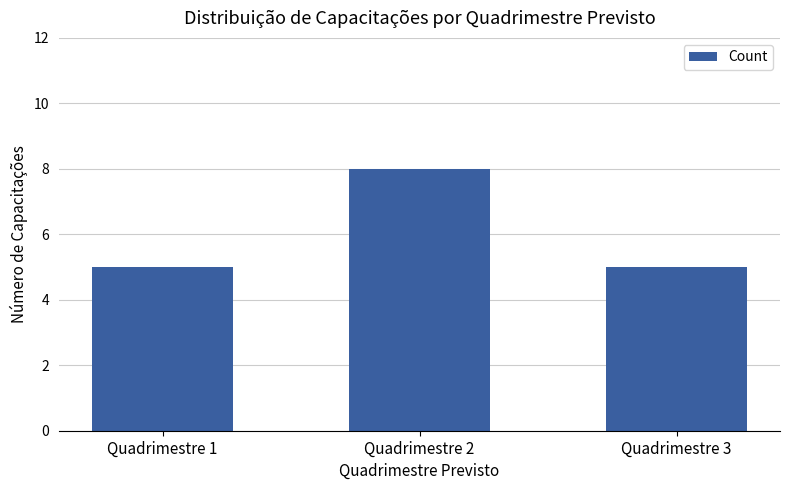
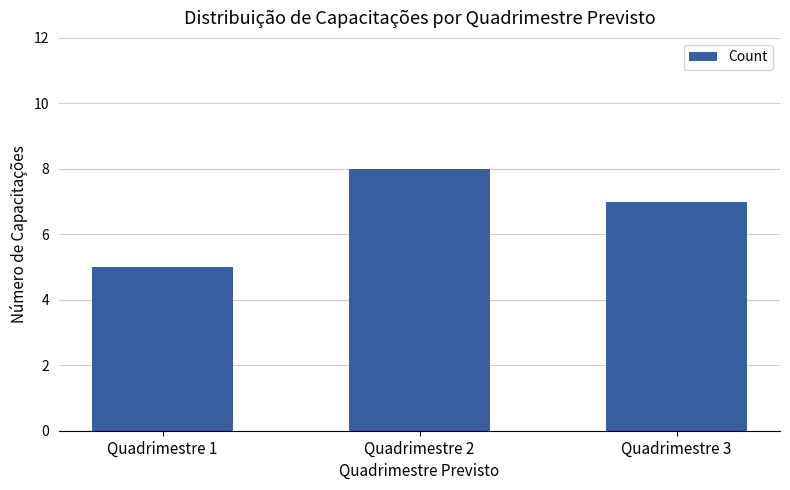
Quadrimestre 3: 5 -> 7
